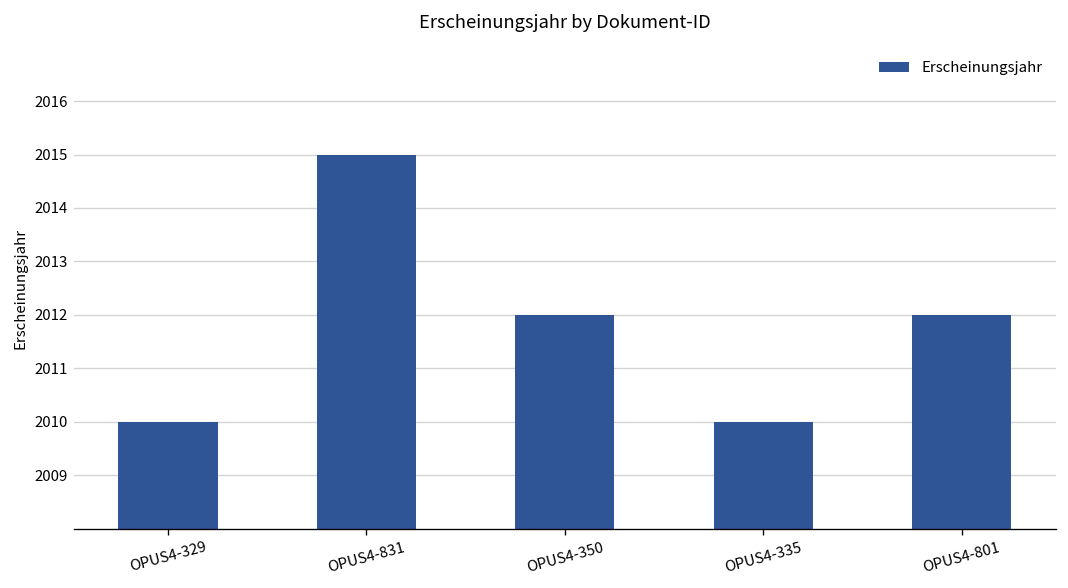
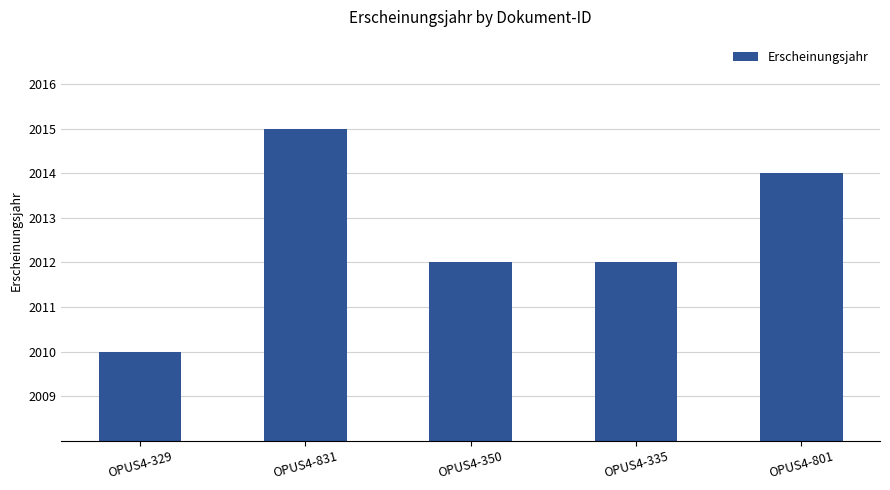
OPUS4-335: 2010 -> 2012
OPUS4-801: 2012 -> 2014
